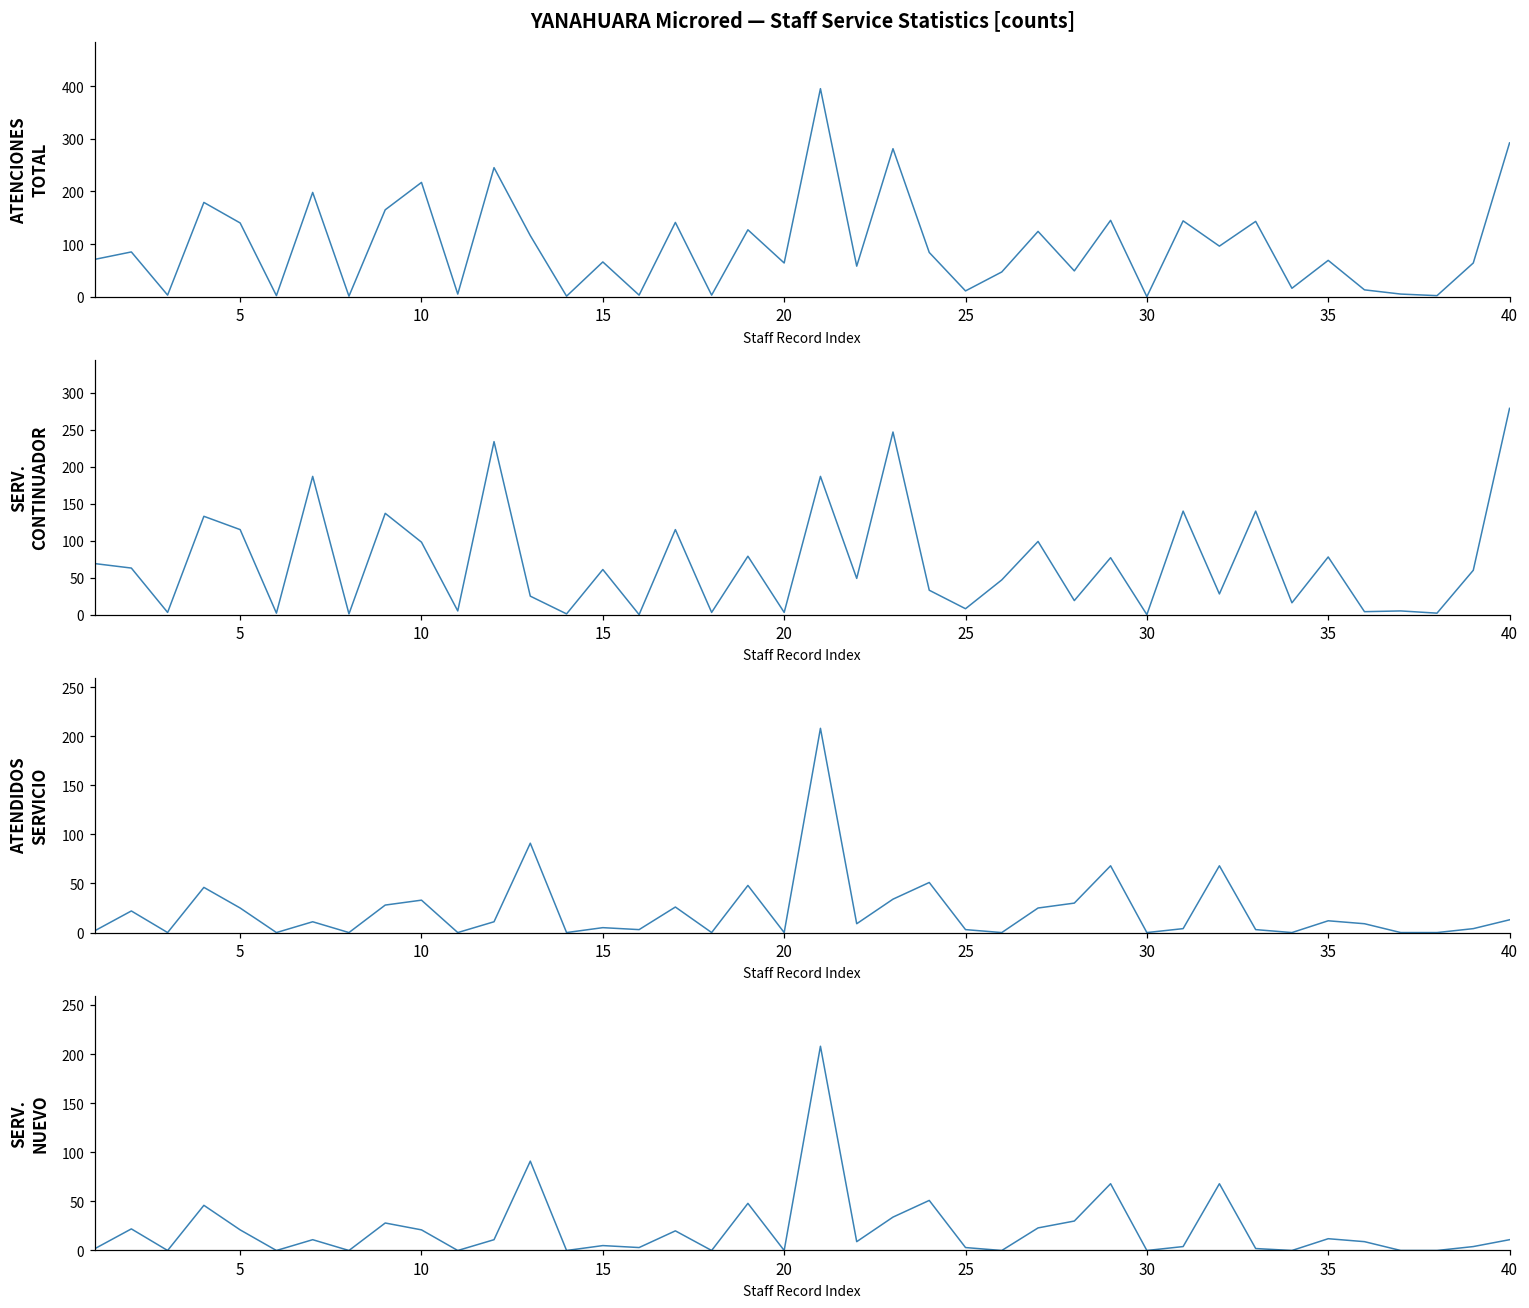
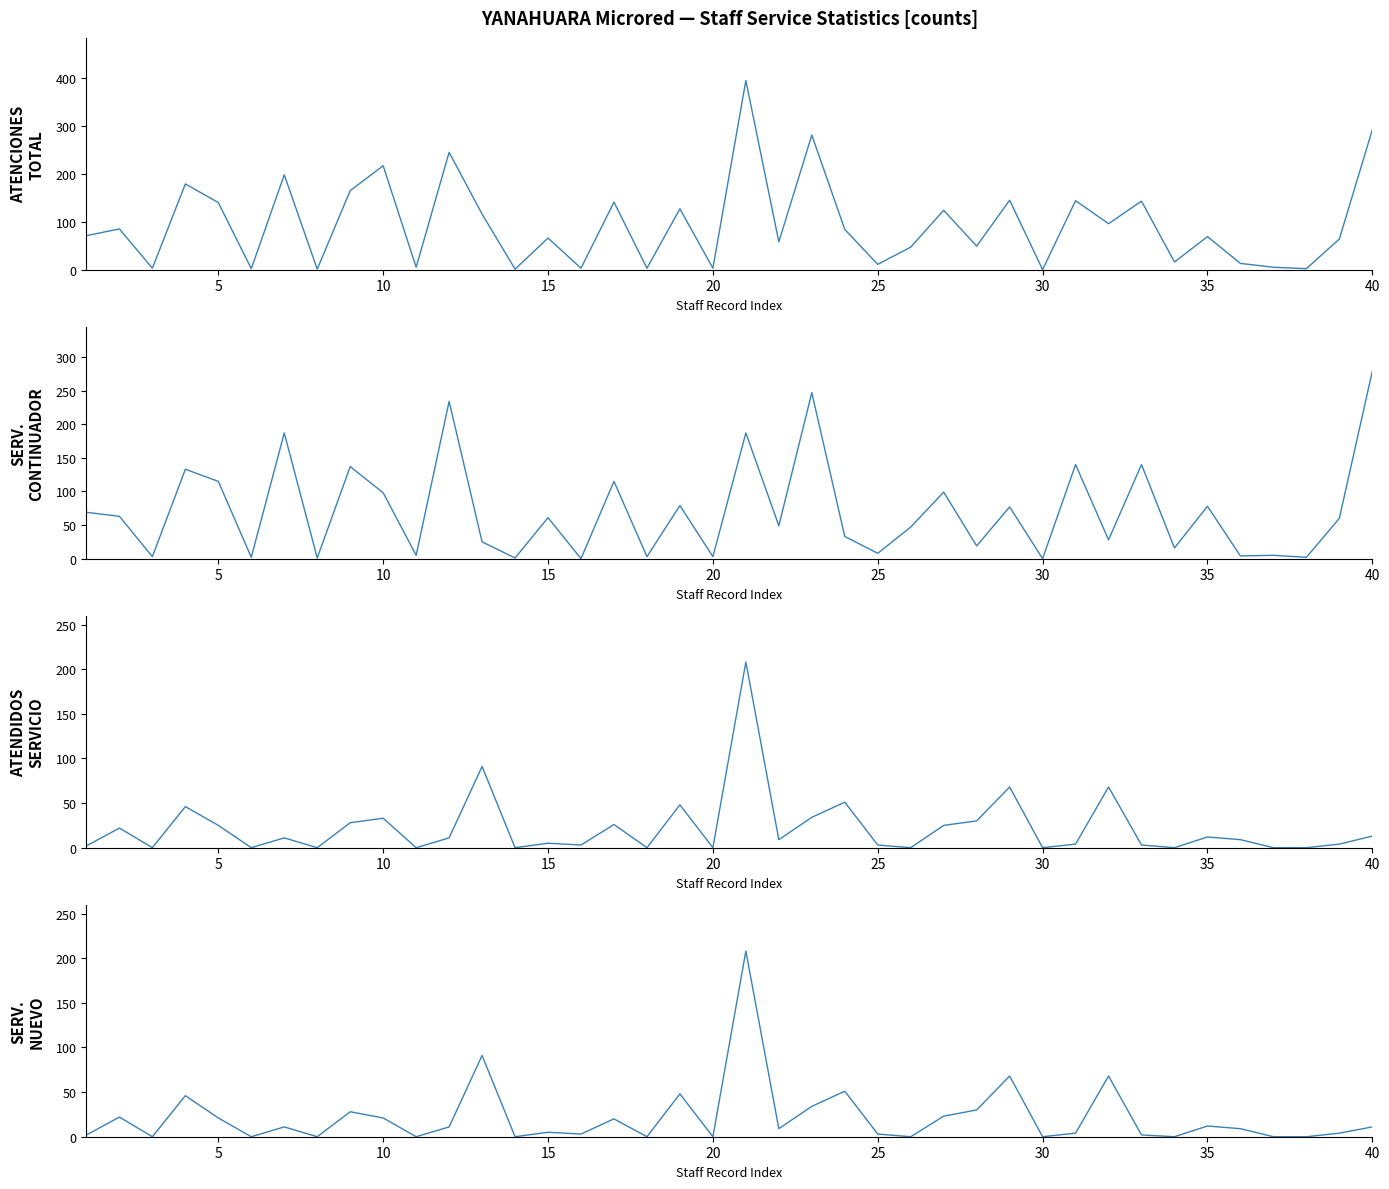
YANAHUARA Microred — Staff Service Statistics [counts], 20: 60 -> 0
